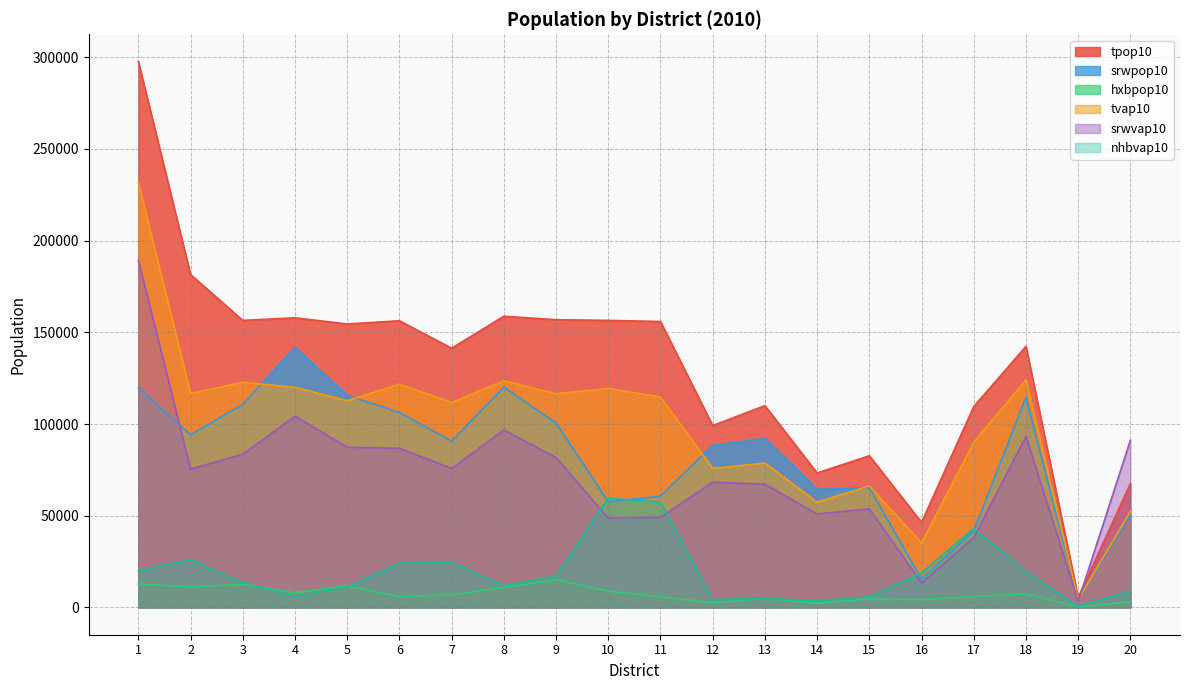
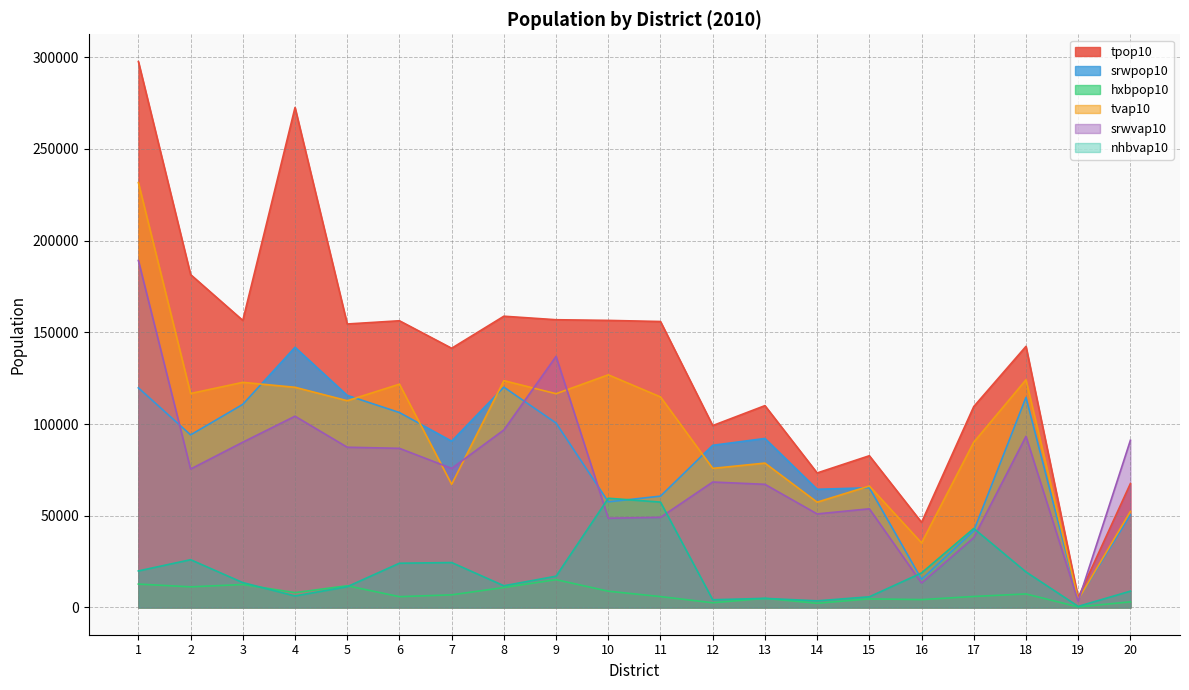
srwvap10, 3: 84000 -> 90000
tpop10, 4: 158000 -> 273000
tvap10, 7: 112000 -> 67000
srwvap10, 9: 82000 -> 137000
tvap10, 10: 119000 -> 127000
